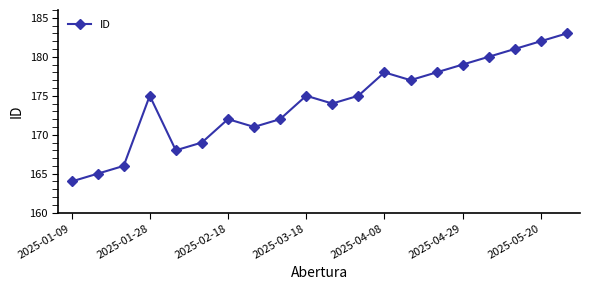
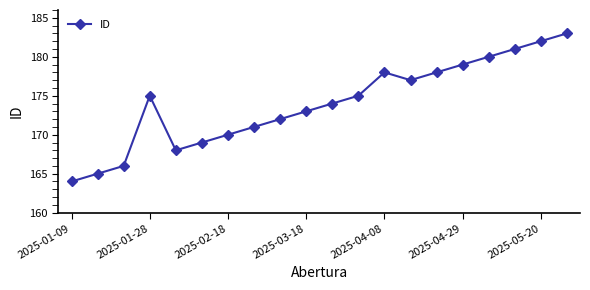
2025-02-18: 172 -> 170
2025-03-18: 175 -> 173
